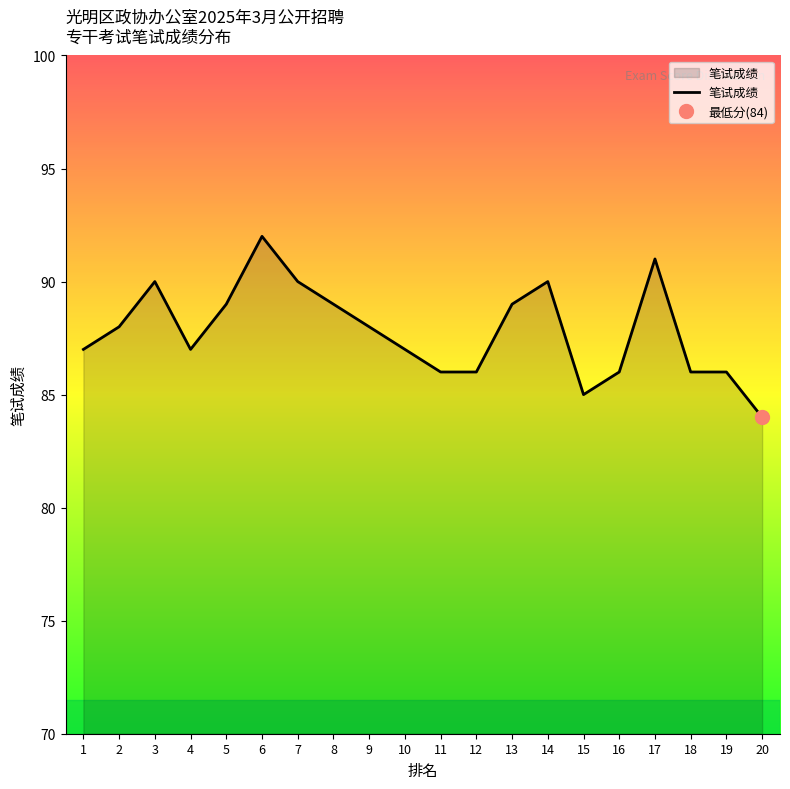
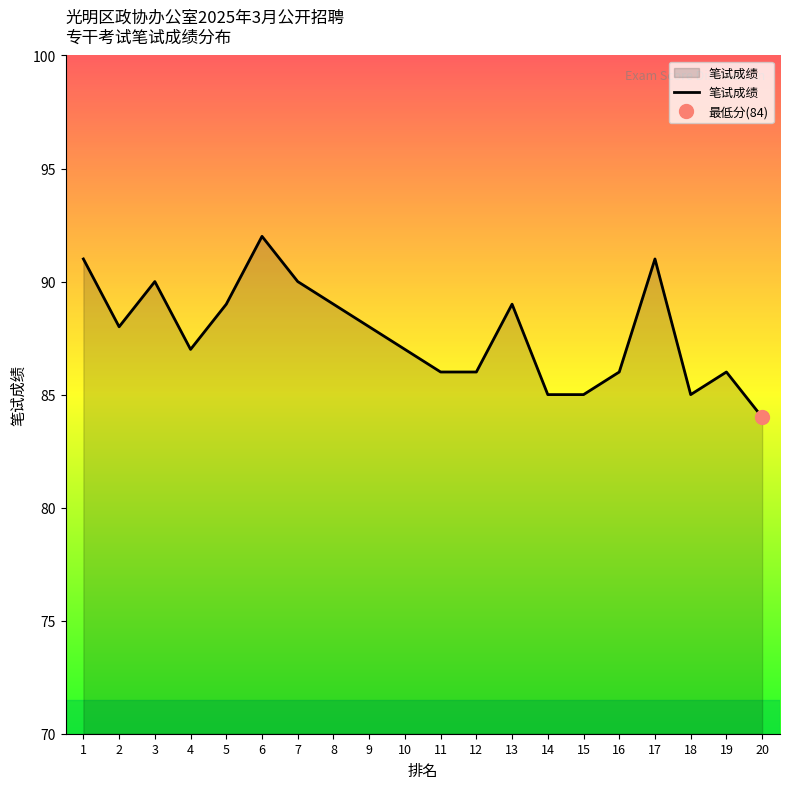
笔试成绩, 1: 87 -> 91
笔试成绩, 14: 90 -> 85
笔试成绩, 18: 86 -> 85
